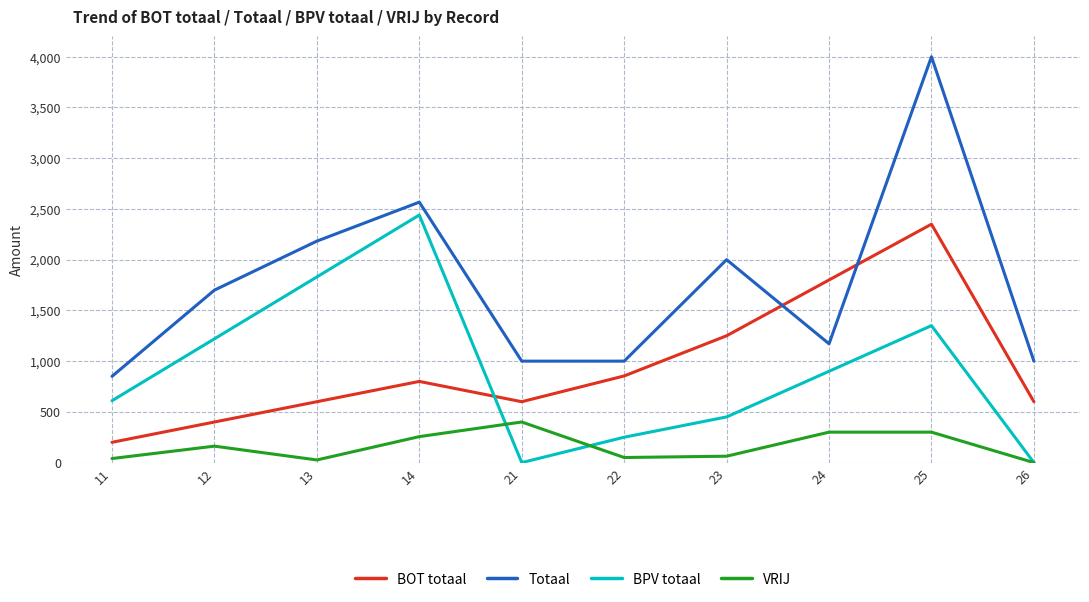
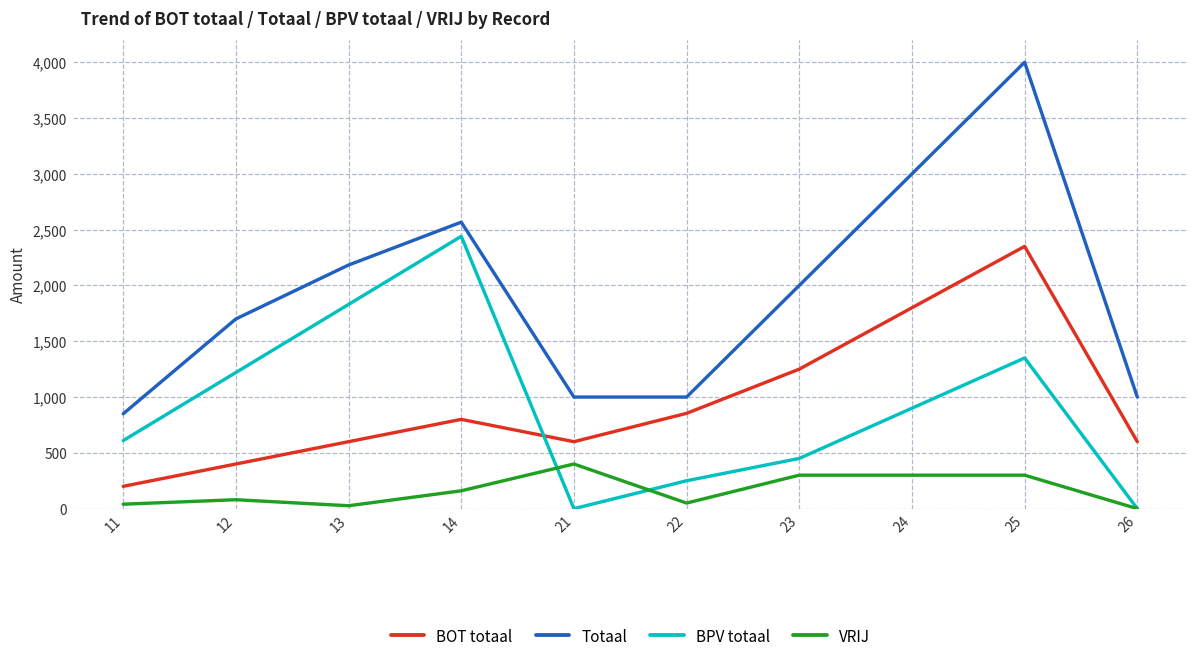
VRIJ, 12: 160 -> 80
VRIJ, 14: 260 -> 160
VRIJ, 23: 60 -> 300
Totaal, 24: 1,170 -> 3,000
